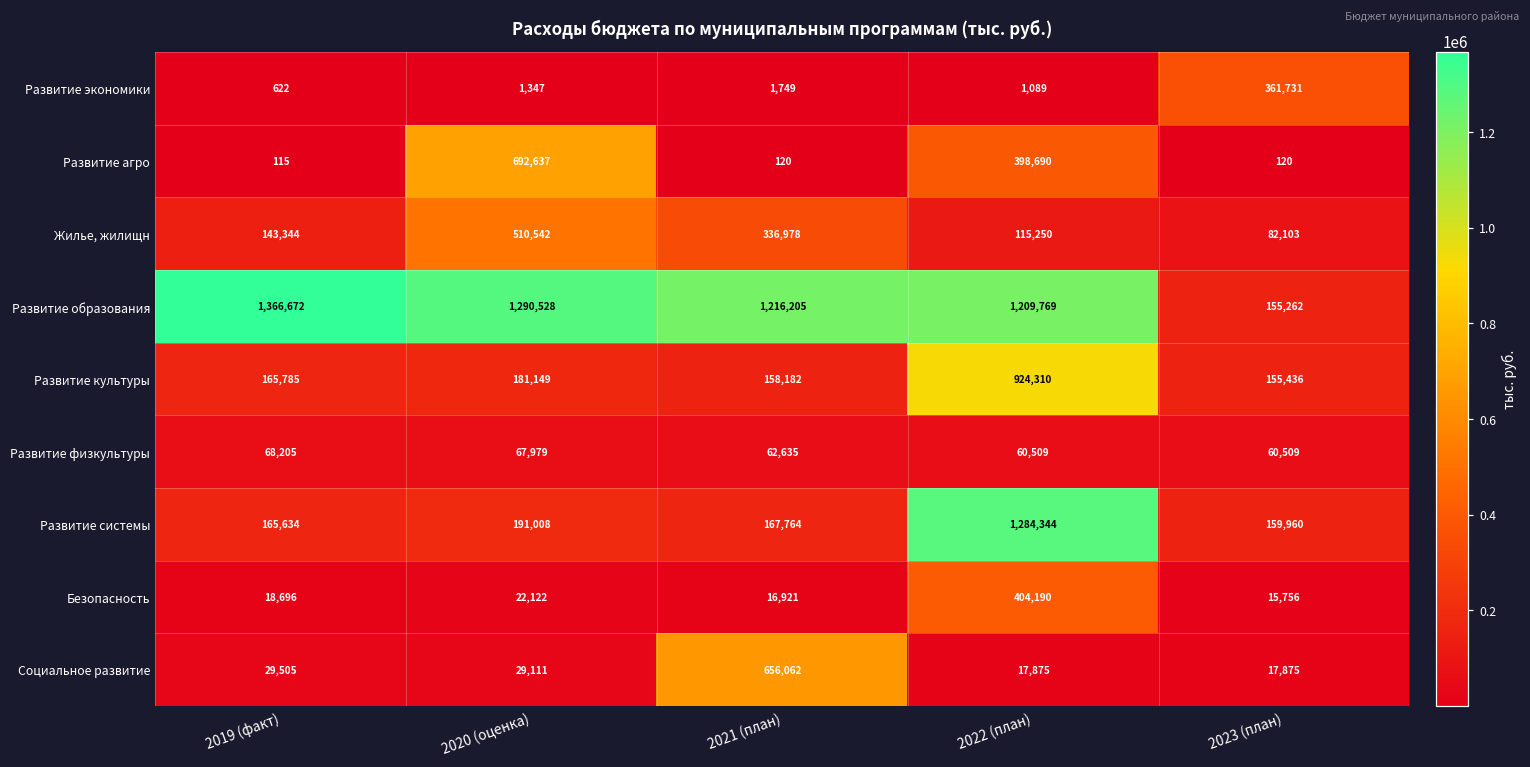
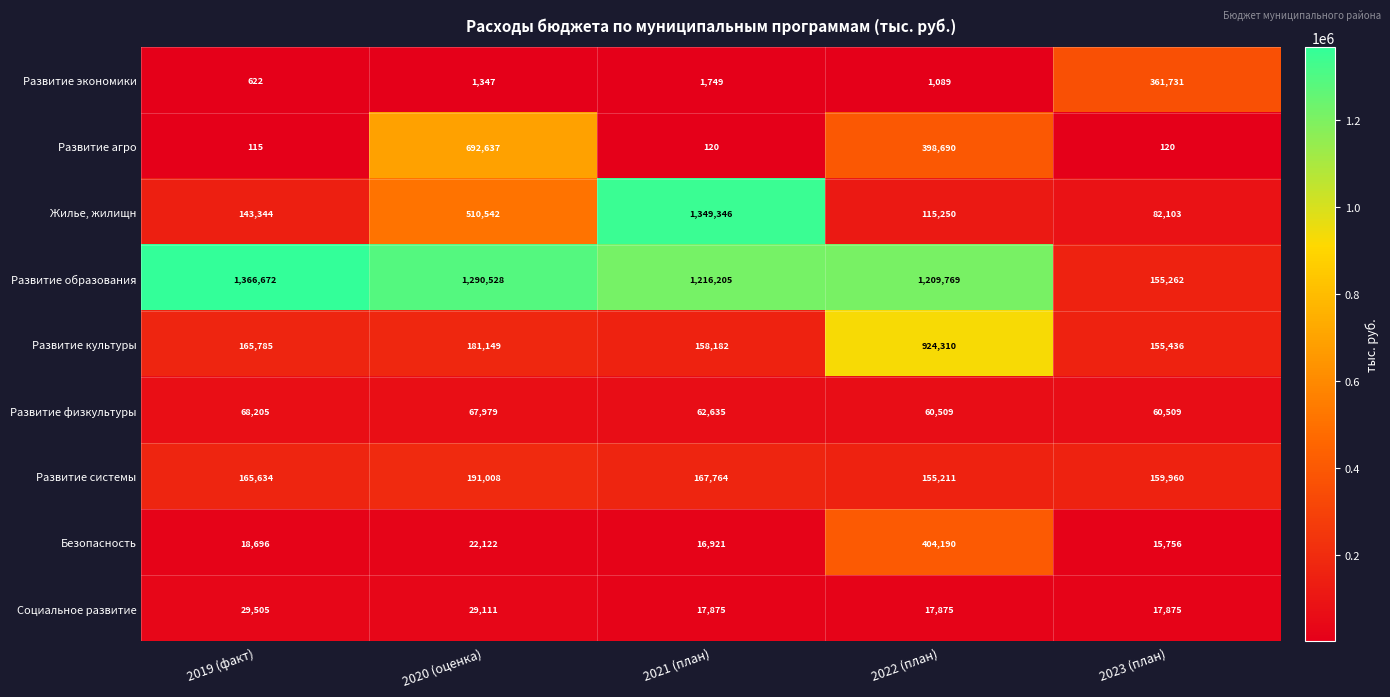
Жилье, жилищн, 2021 (план): 336,978 -> 1,349,346
Развитие системы, 2022 (план): 1,284,344 -> 155,211
Социальное развитие, 2021 (план): 656,062 -> 17,875
